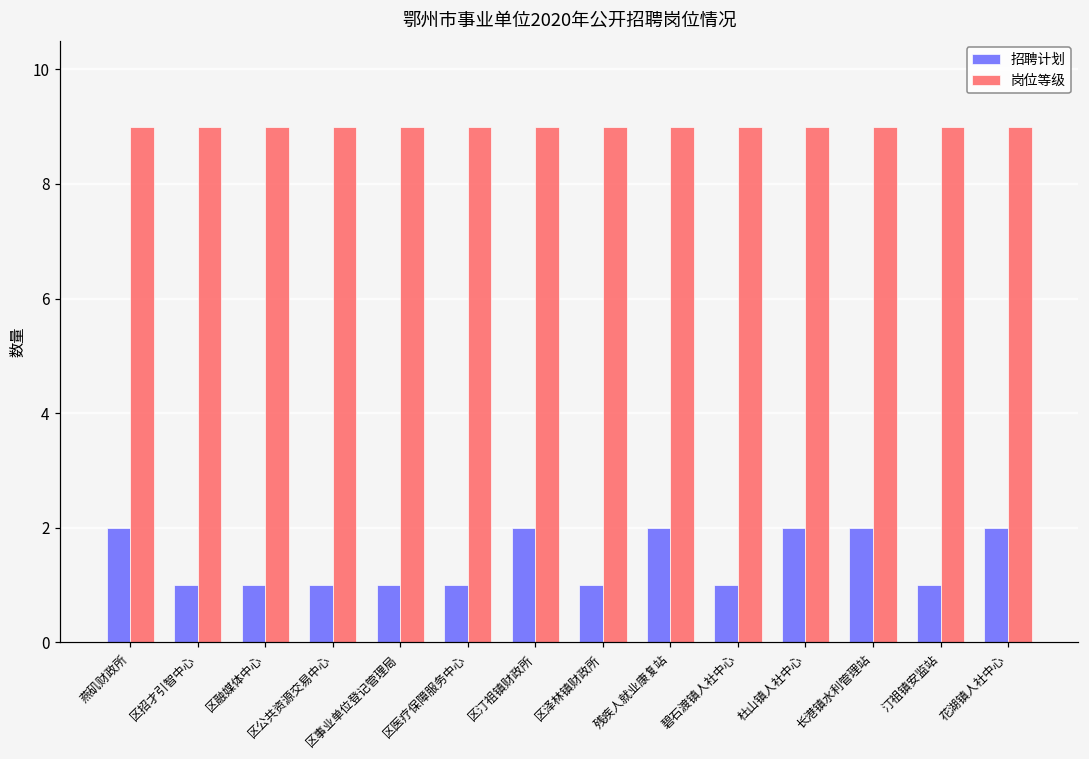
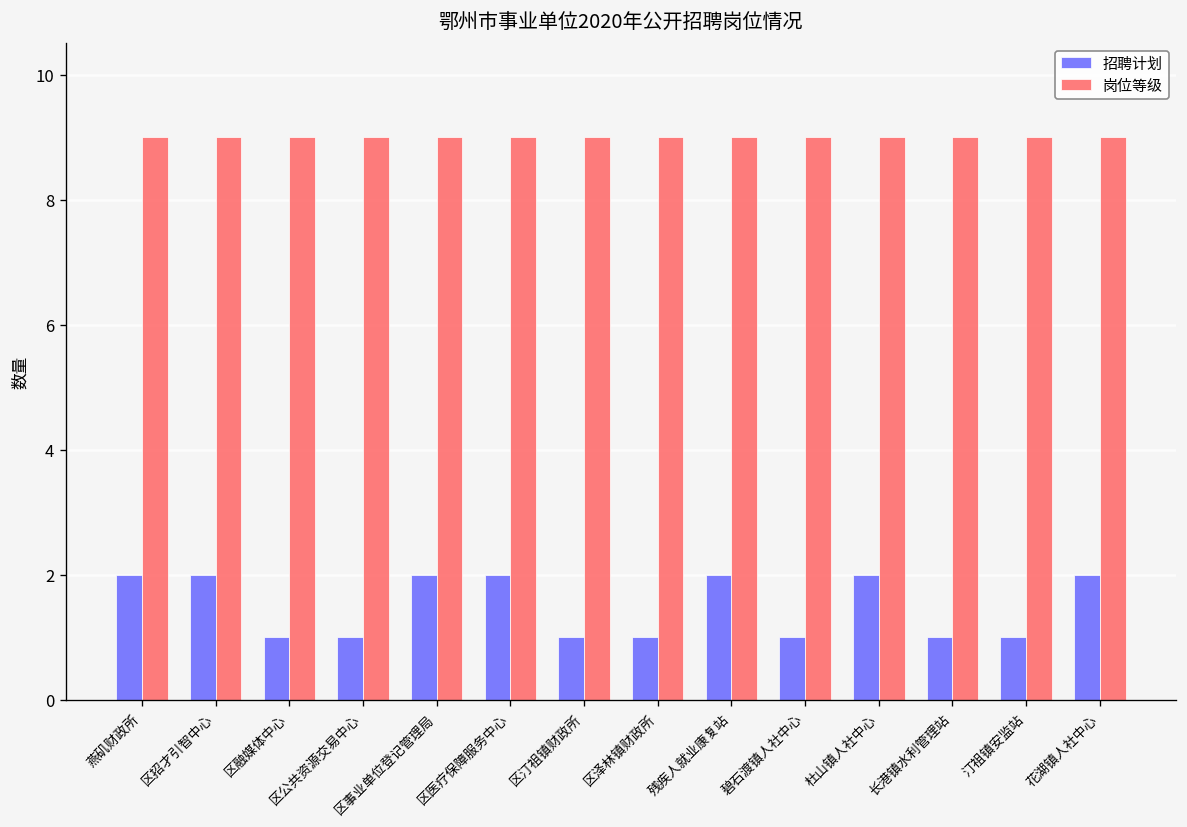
招聘计划, 区招才引智中心: 1 -> 2
招聘计划, 区事业单位登记管理局: 1 -> 2
招聘计划, 区医疗保障服务中心: 1 -> 2
招聘计划, 区汀祖镇财政所: 2 -> 1
招聘计划, 长港镇水利管理站: 2 -> 1
